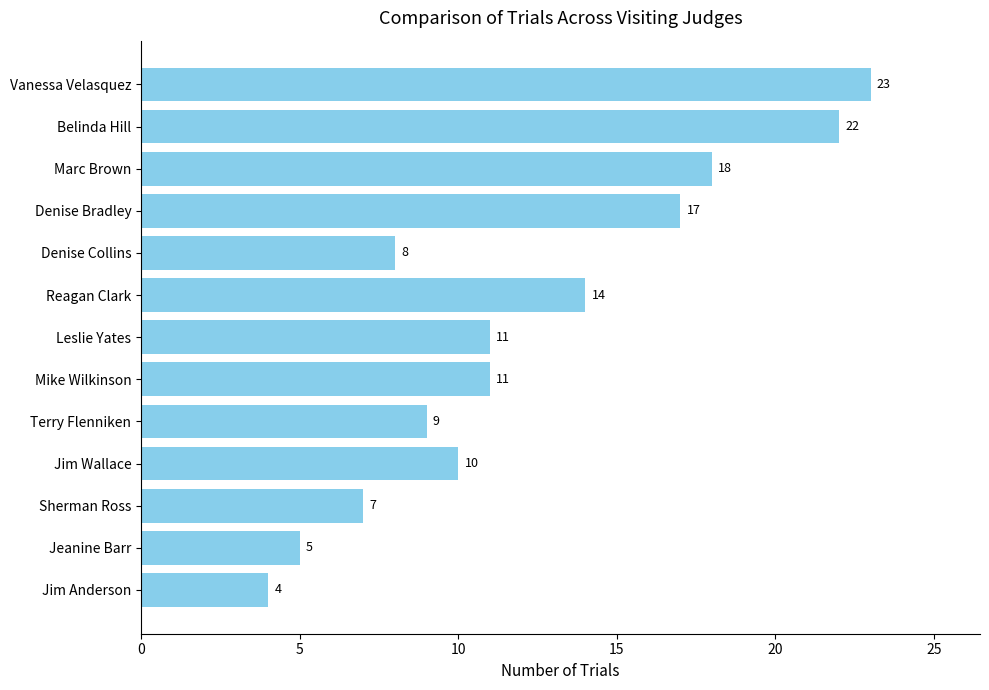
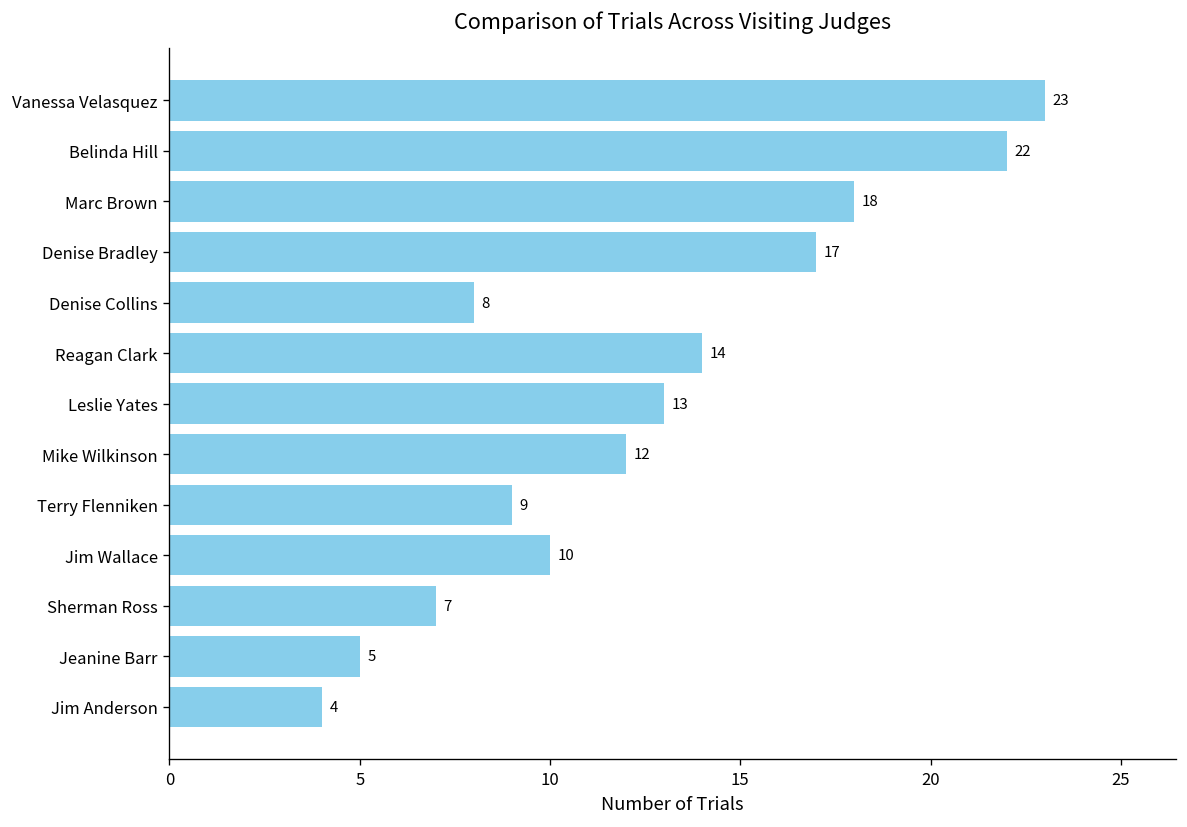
Leslie Yates: 11 -> 13
Mike Wilkinson: 11 -> 12
